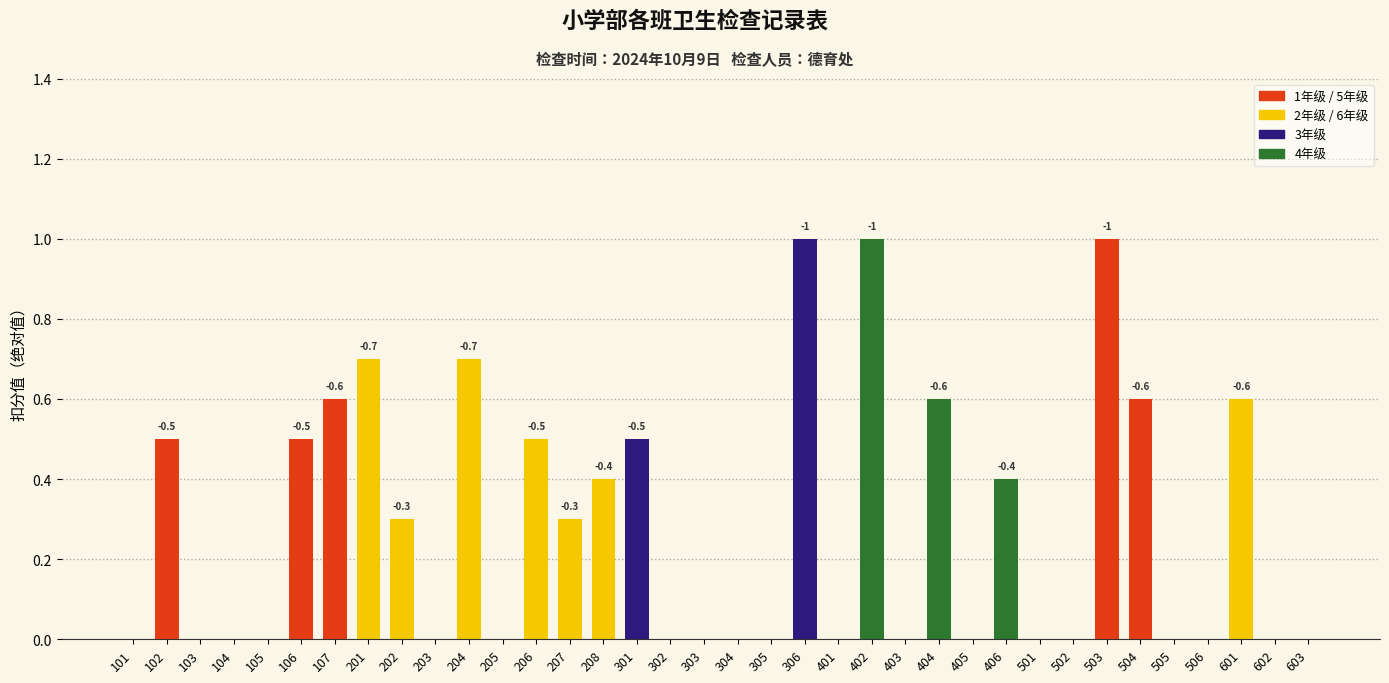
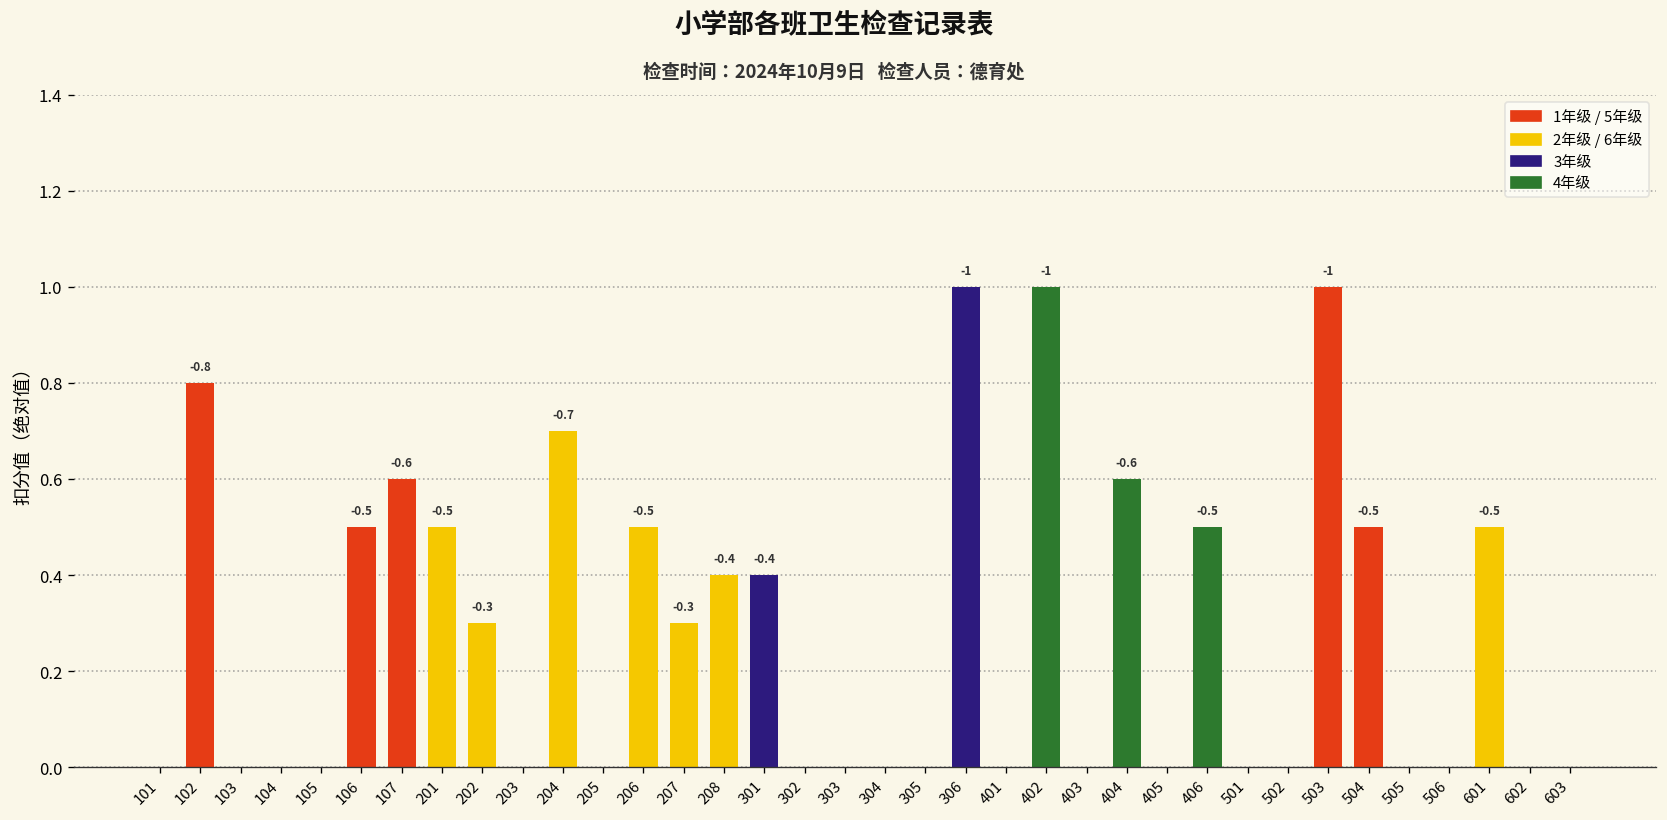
102: -0.5 -> -0.8
201: -0.7 -> -0.5
301: -0.5 -> -0.4
406: -0.4 -> -0.5
504: -0.6 -> -0.5
601: -0.6 -> -0.5
